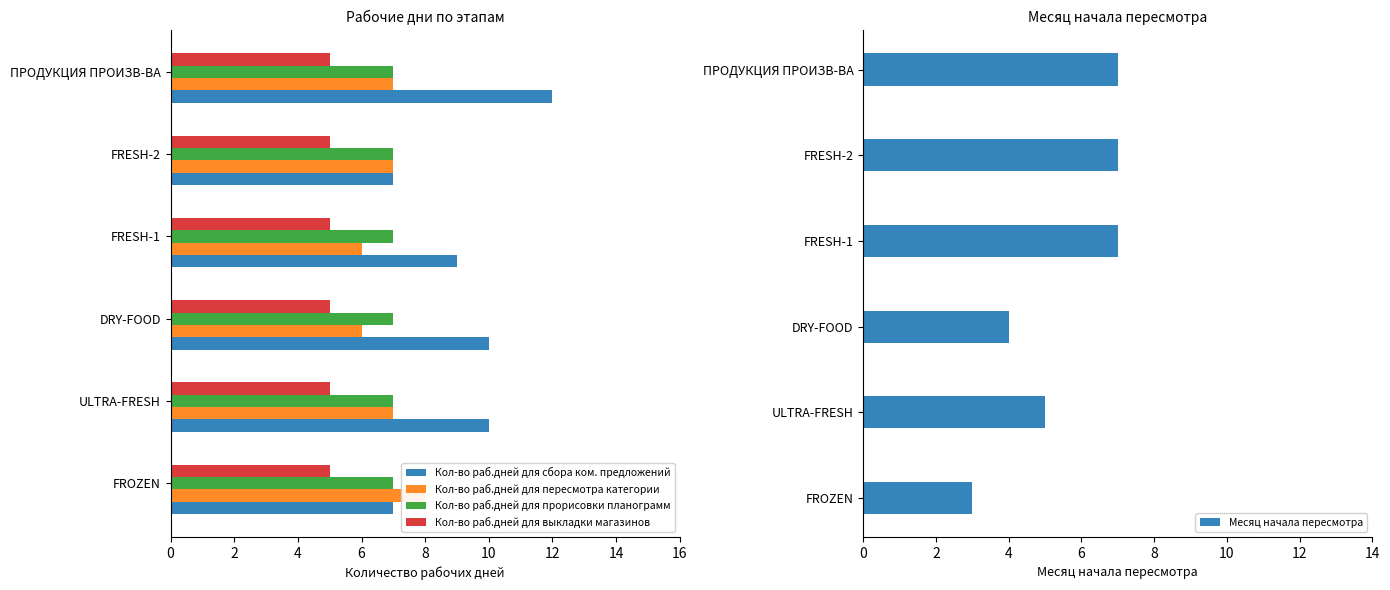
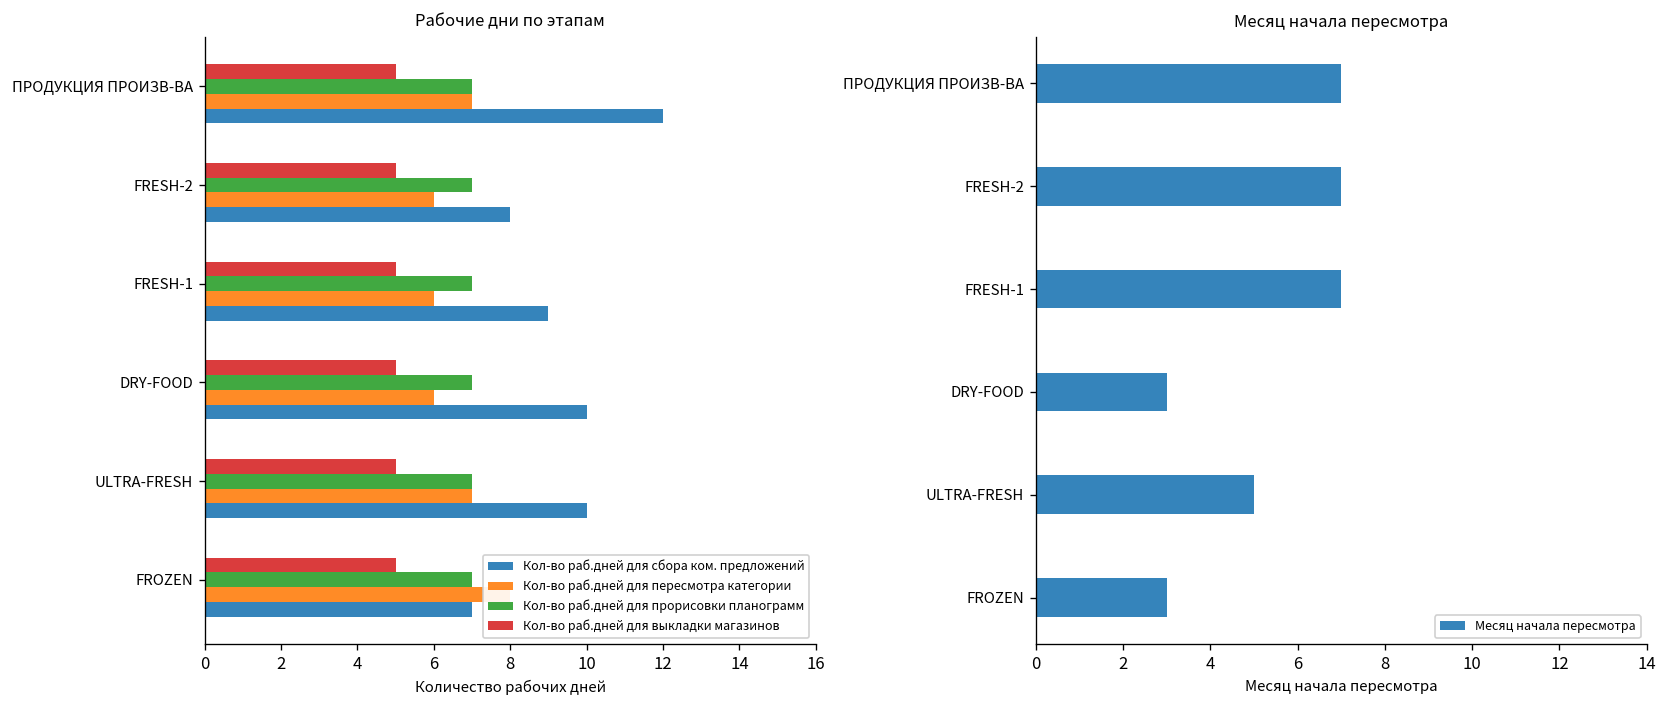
Рабочие дни по этапам, Кол-во раб.дней для пересмотра категории, FRESH-2: 7 -> 6
Рабочие дни по этапам, Кол-во раб.дней для сбора ком. предложений, FRESH-2: 7 -> 8
Месяц начала пересмотра, DRY-FOOD: 4 -> 3
